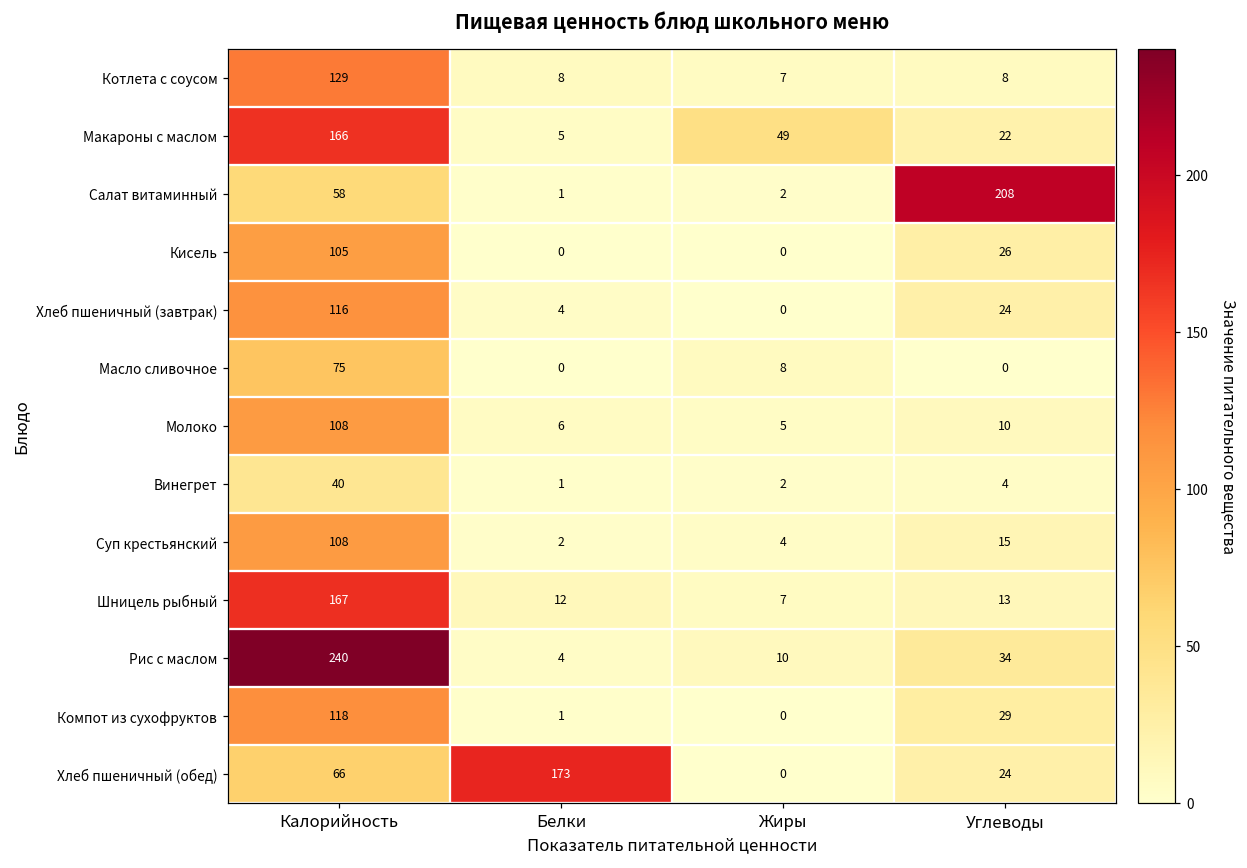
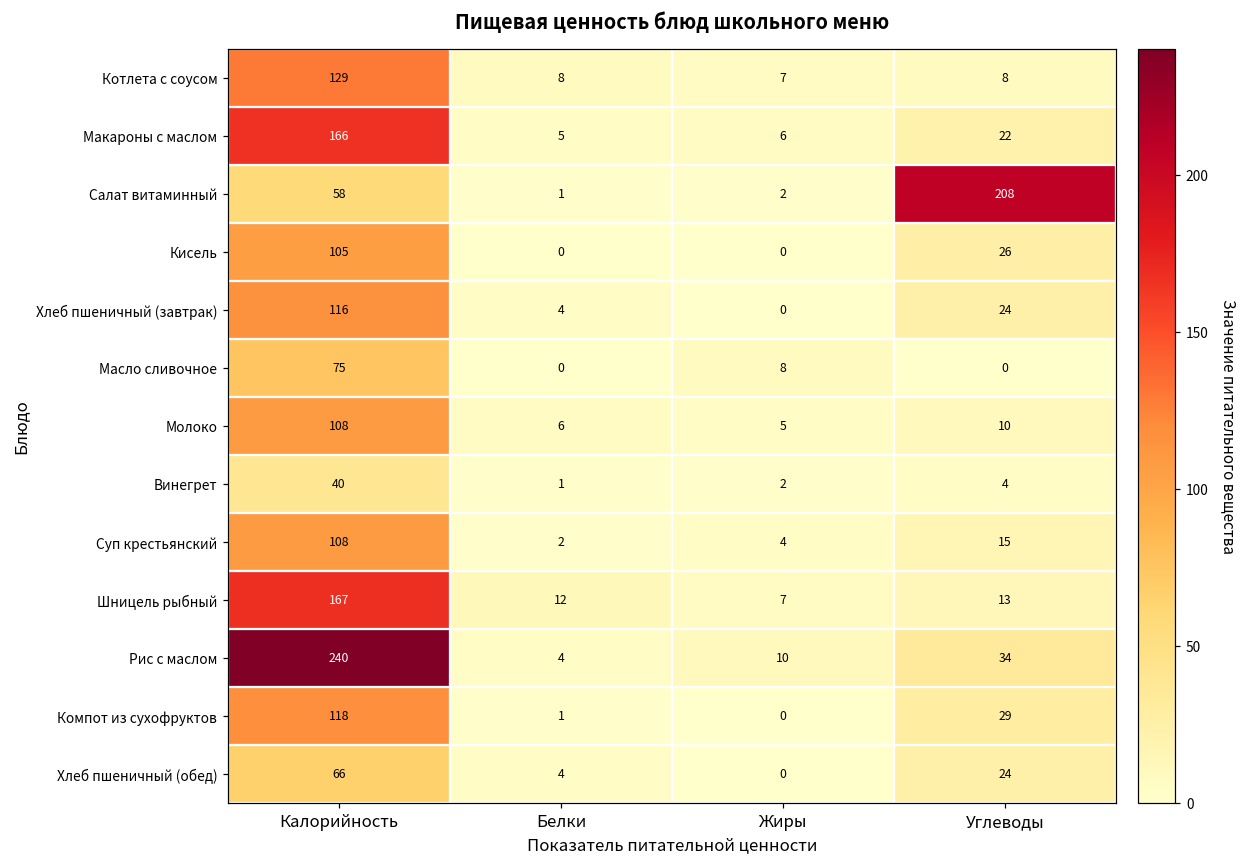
Макароны с маслом, Жиры: 49 -> 6
Хлеб пшеничный (обед), Белки: 173 -> 4
